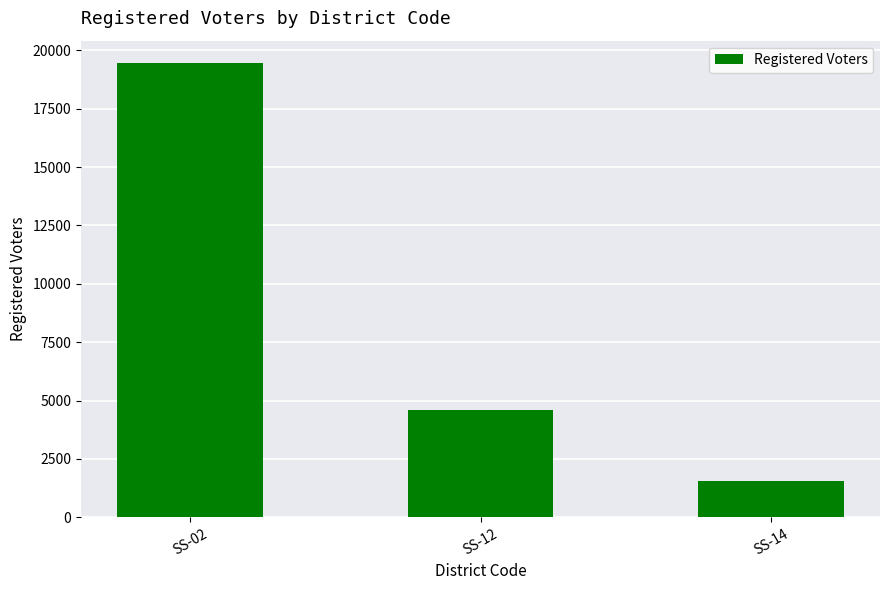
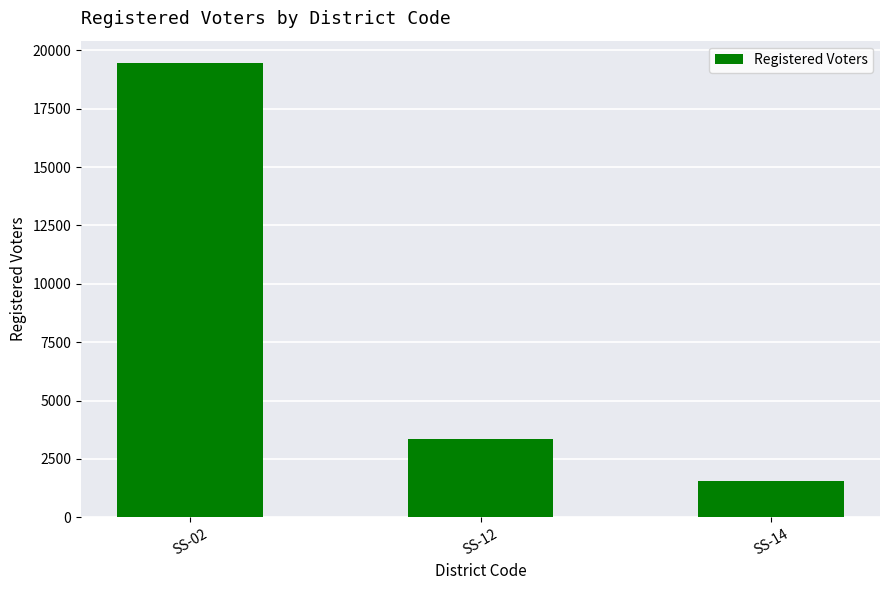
SS-12: 4600 -> 3400
